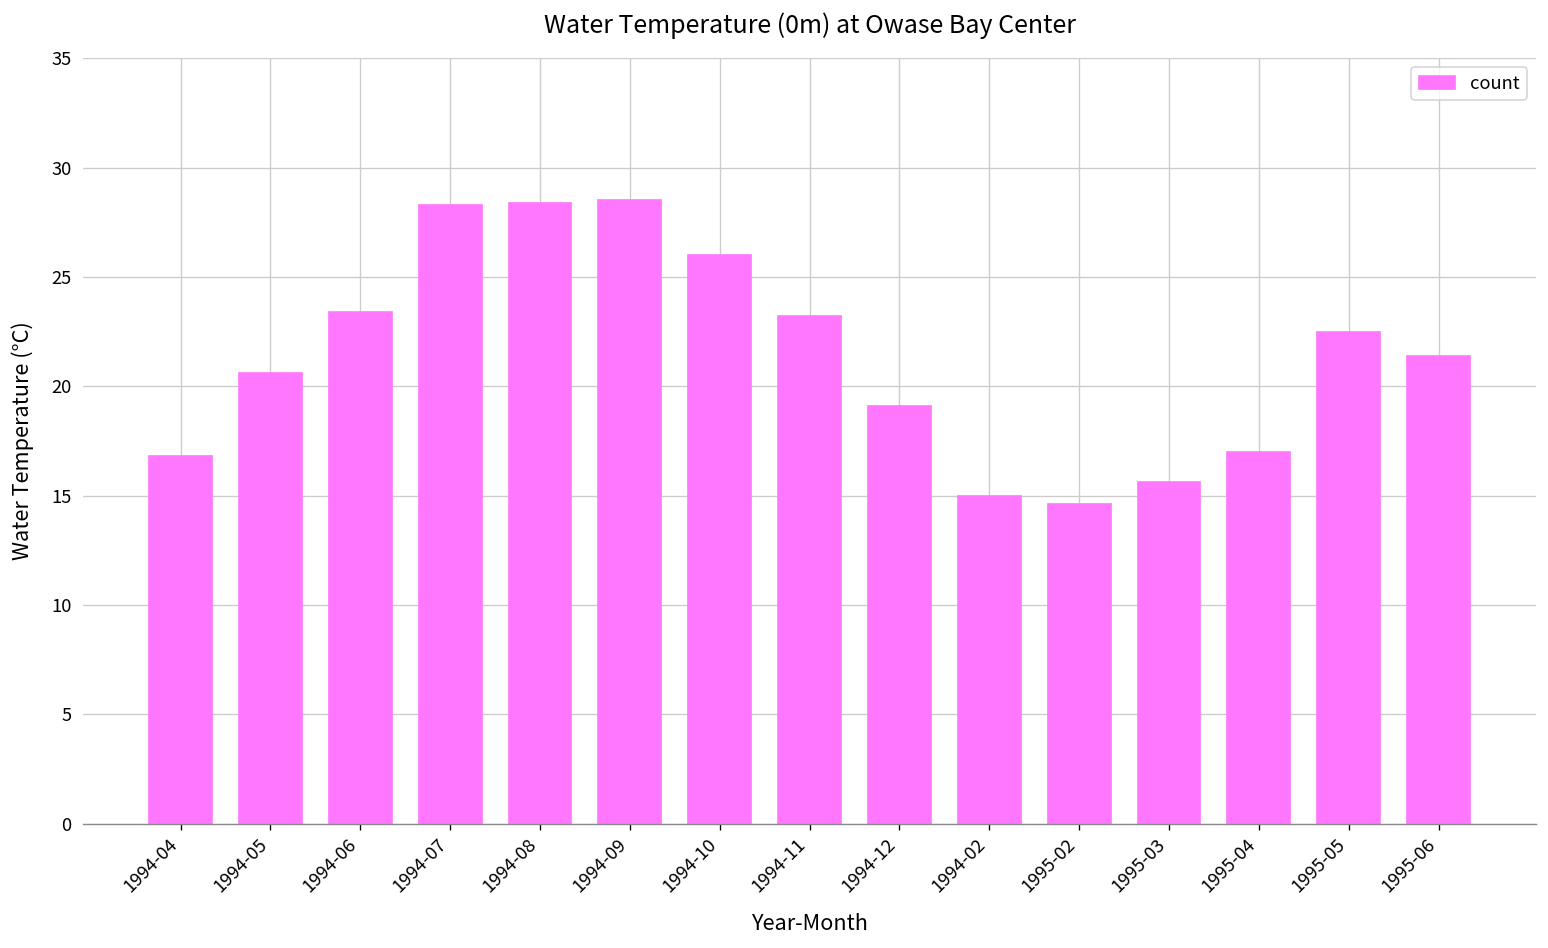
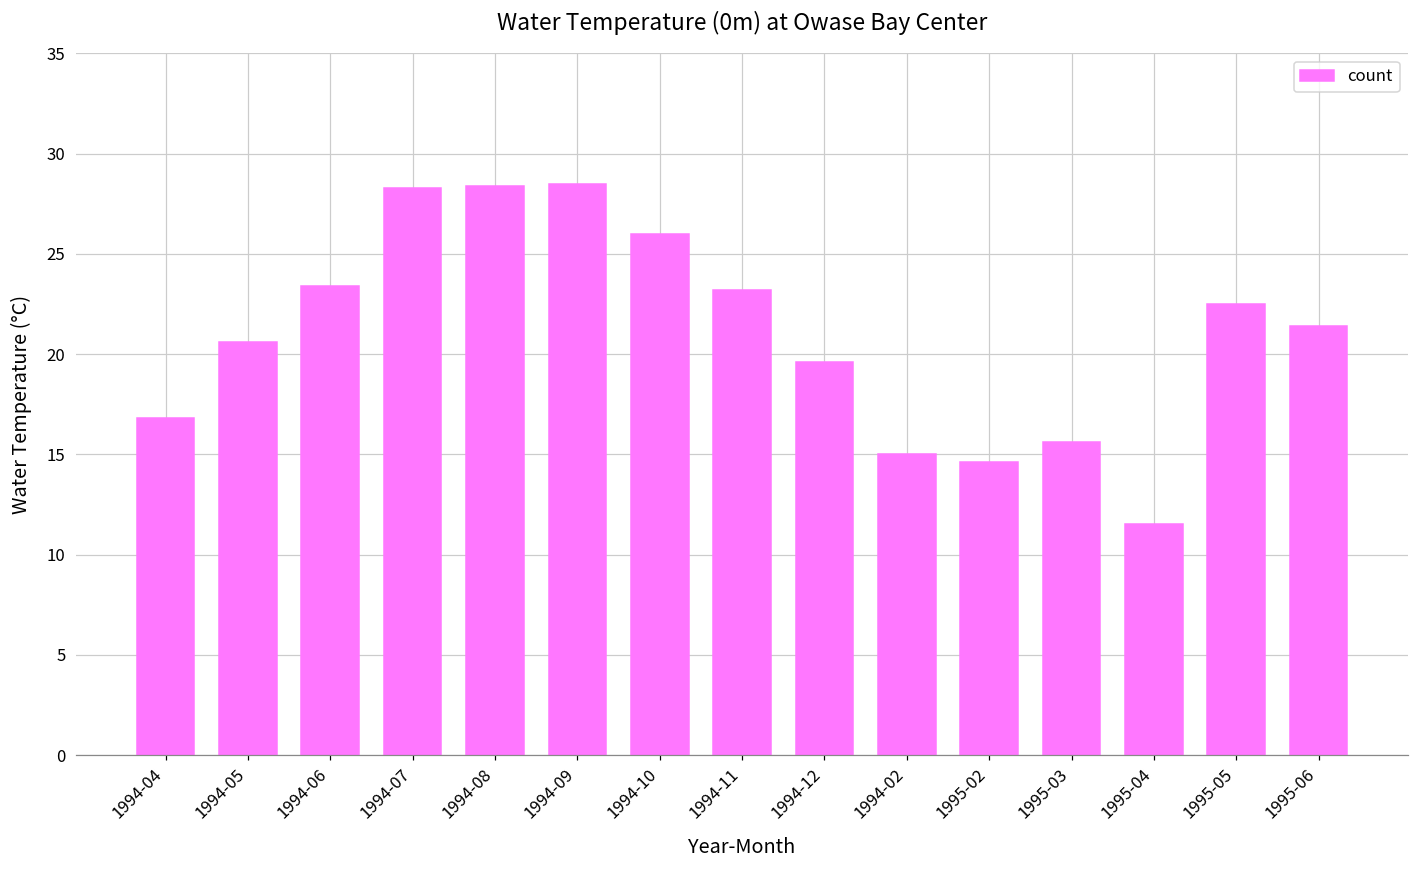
1994-12: 19.1 -> 19.6
1995-04: 17.0 -> 11.5
